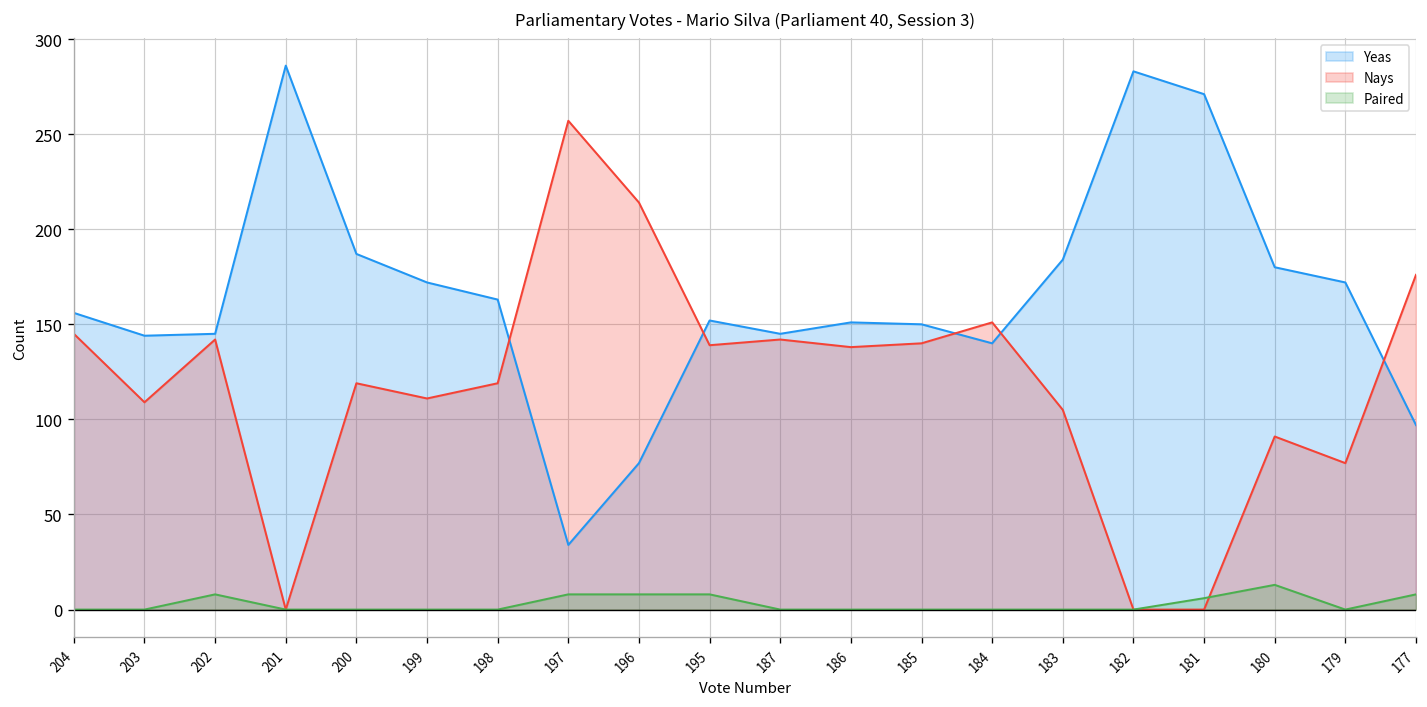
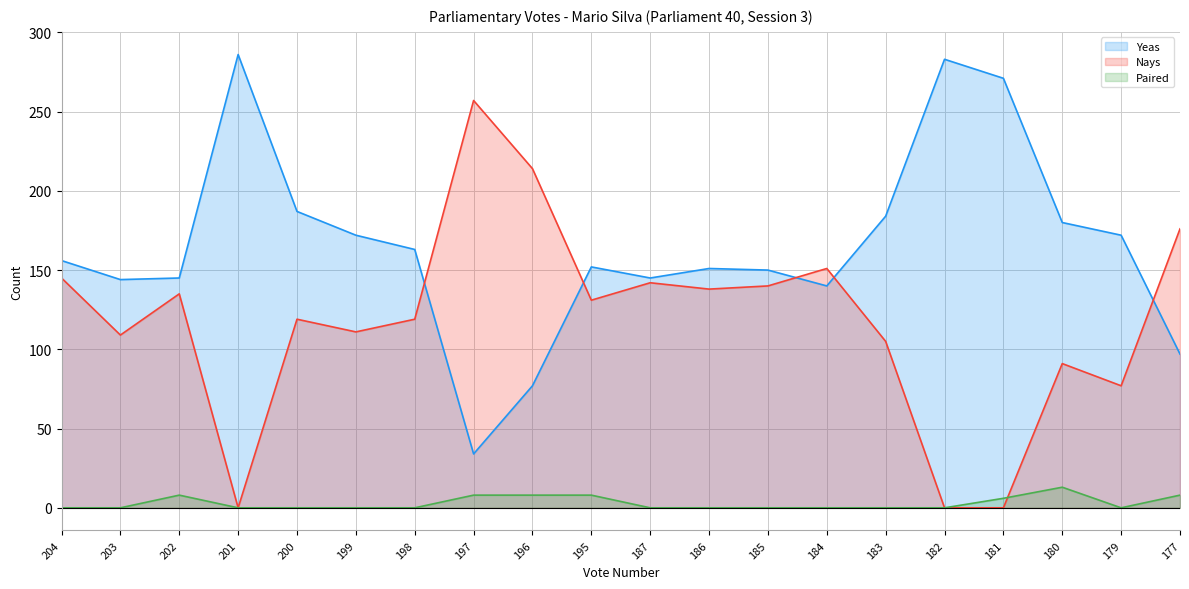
Nays, 202: 142 -> 135
Nays, 195: 139 -> 131
